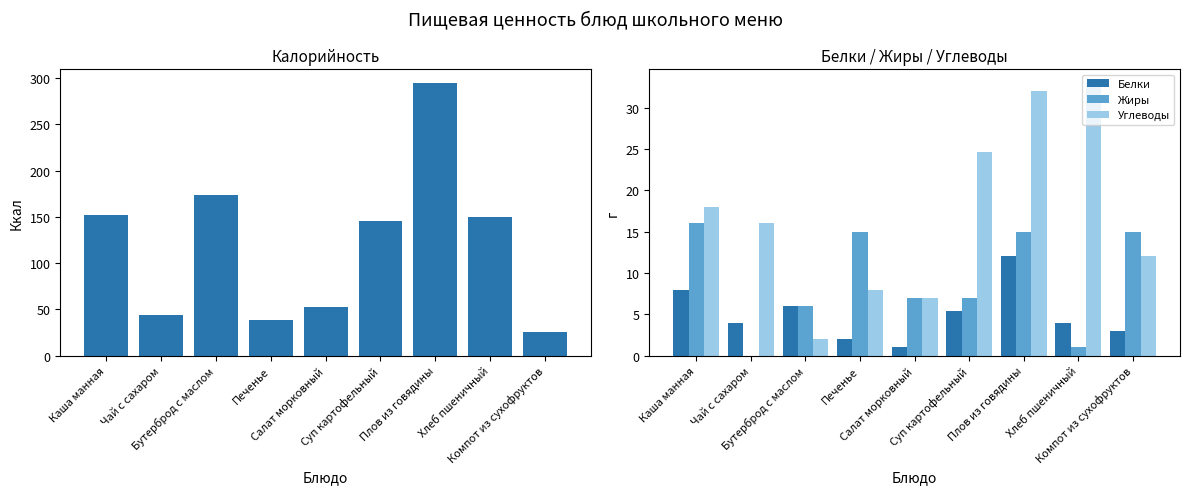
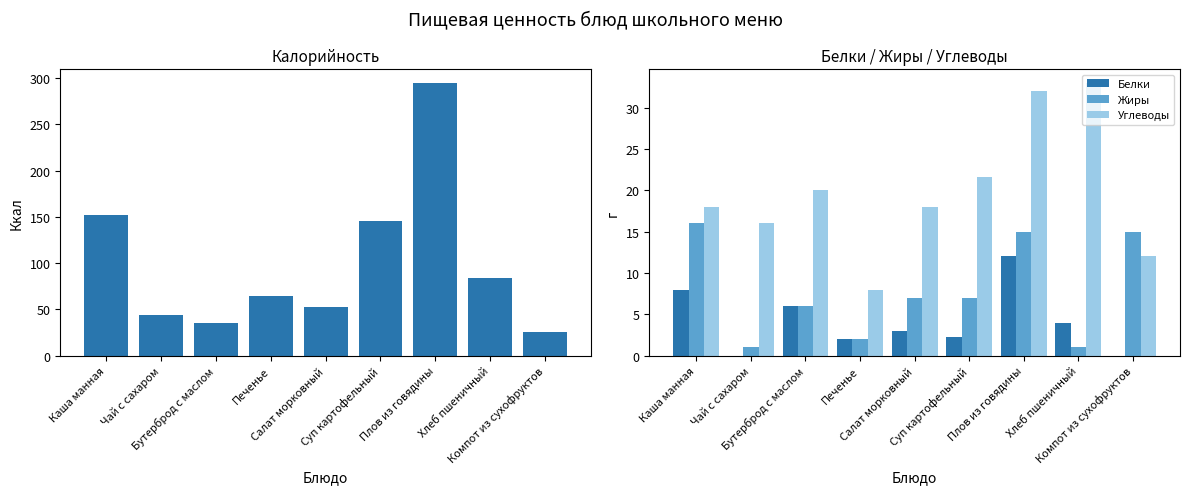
Калорийность, Бутерброд с маслом: 170 -> 40
Калорийность, Печенье: 40 -> 60
Калорийность, Хлеб пшеничный: 150 -> 80
Белки / Жиры / Углеводы, Белки, Чай с сахаром: 4 -> 0
Белки / Жиры / Углеводы, Жиры, Чай с сахаром: 0 -> 1
Белки / Жиры / Углеводы, Углеводы, Бутерброд с маслом: 2 -> 20
Белки / Жиры / Углеводы, Жиры, Печенье: 15 -> 2
Белки / Жиры / Углеводы, Белки, Салат морковный: 1 -> 3
Белки / Жиры / Углеводы, Углеводы, Салат морковный: 7 -> 18
Белки / Жиры / Углеводы, Белки, Суп картофельный: 5 -> 2
Белки / Жиры / Углеводы, Углеводы, Суп картофельный: 25 -> 22
Белки / Жиры / Углеводы, Белки, Компот из сухофруктов: 3 -> 0
